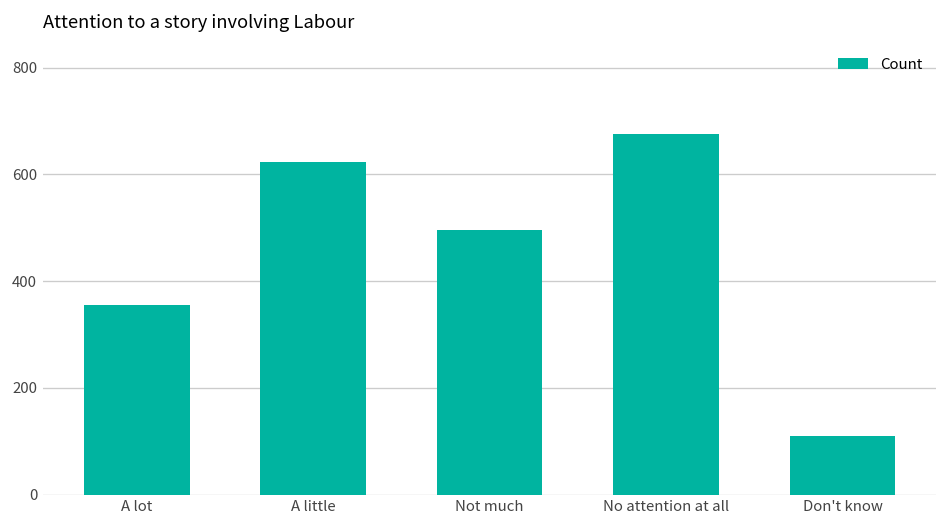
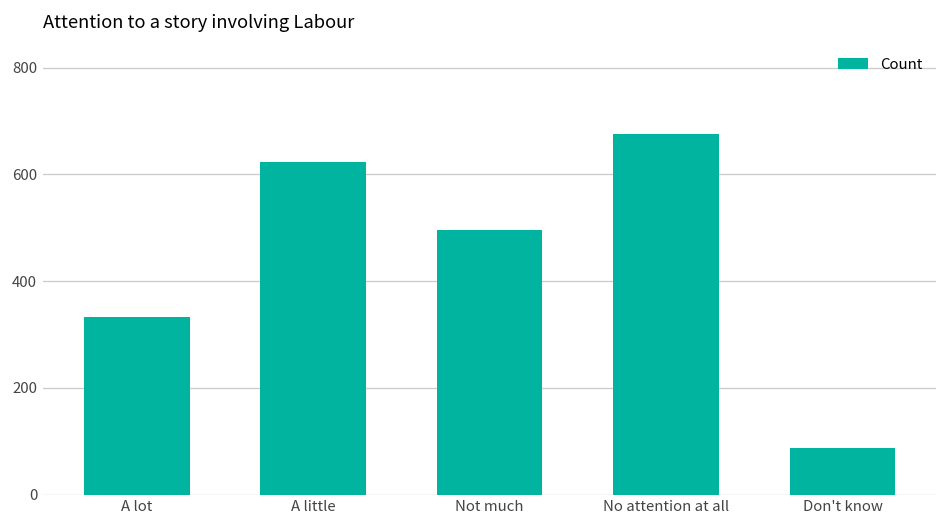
A lot: 360 -> 330
Don't know: 110 -> 90
